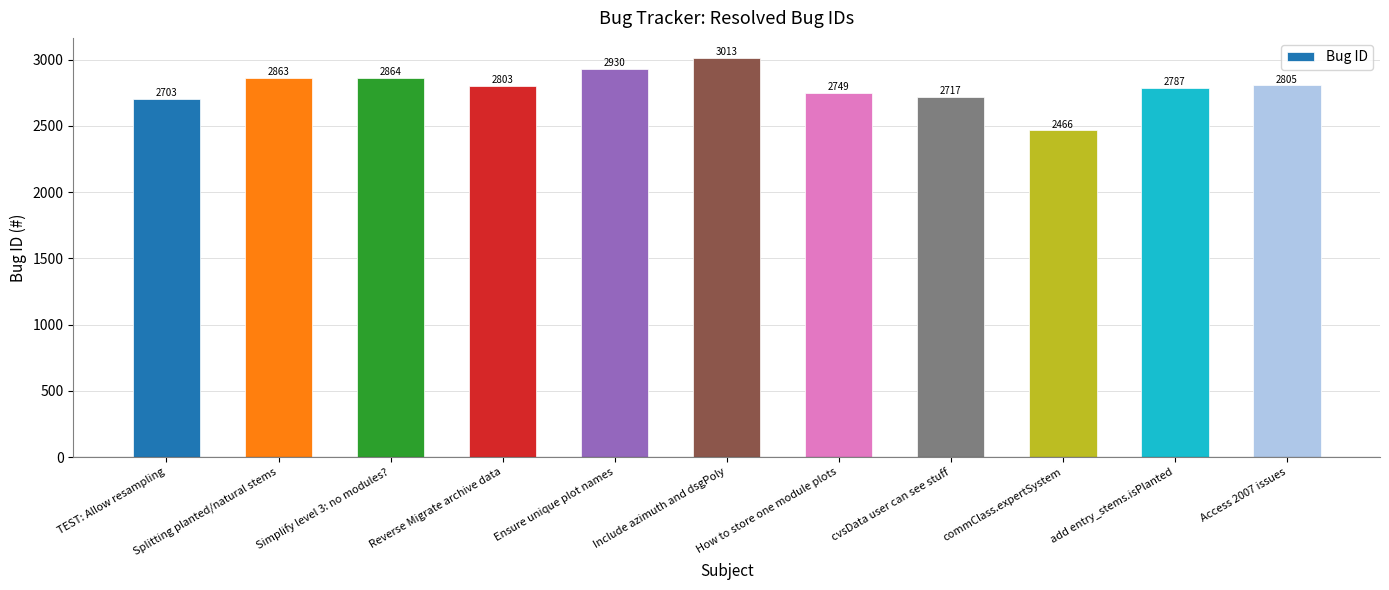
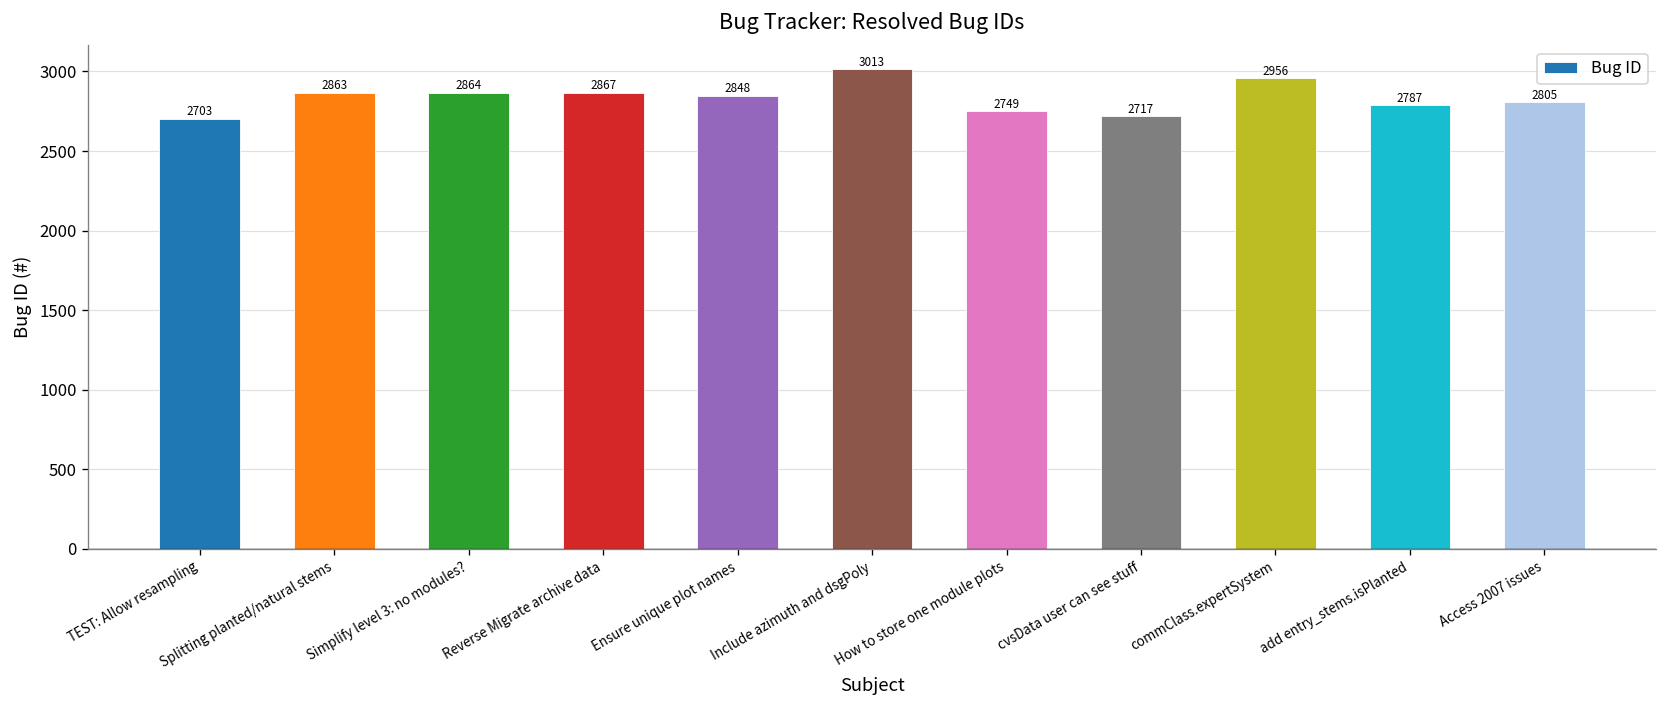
Reverse Migrate archive data: 2803 -> 2867
Ensure unique plot names: 2930 -> 2848
commClass.expertSystem: 2466 -> 2956
